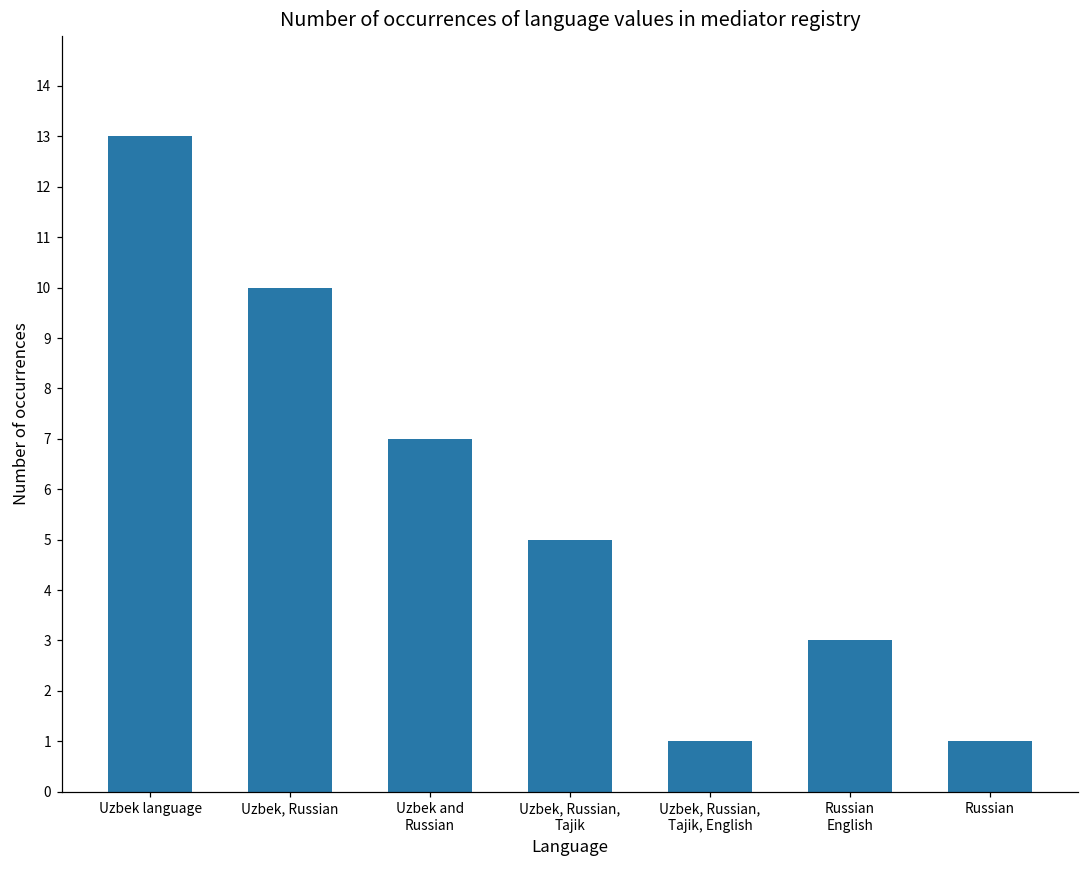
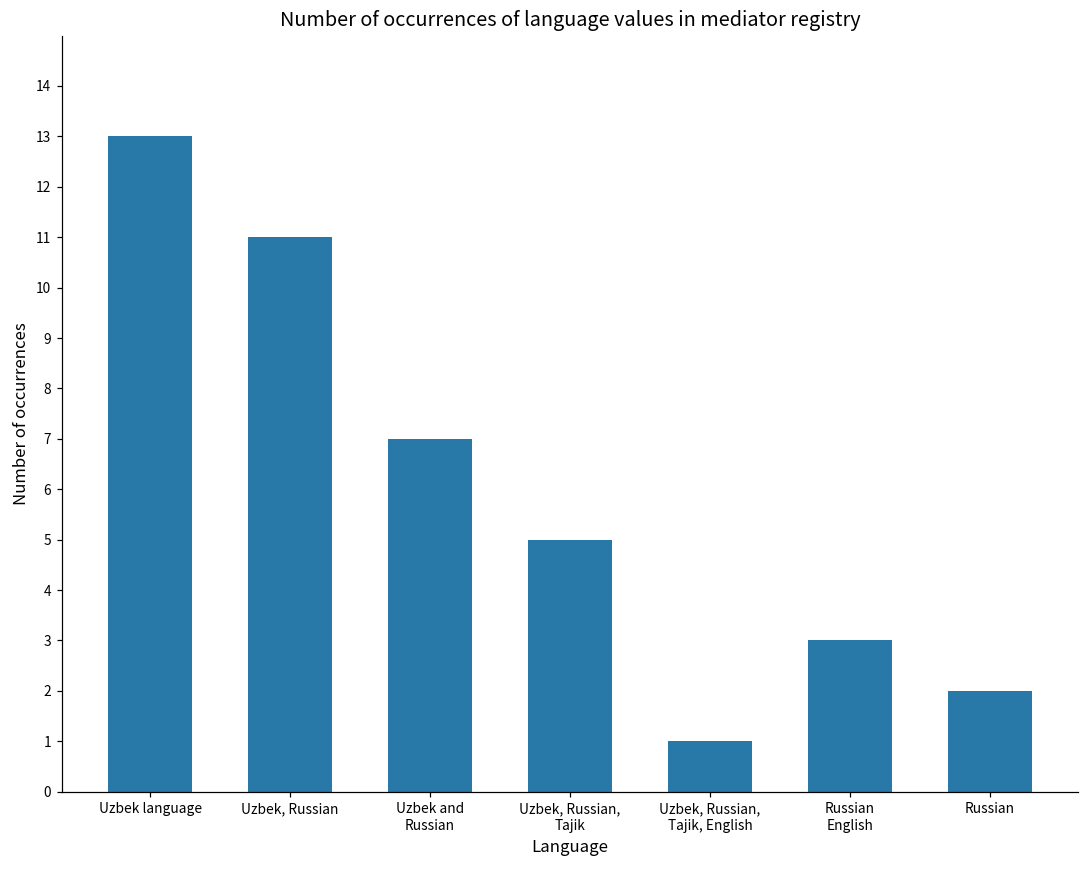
Uzbek, Russian: 10 -> 11
Russian: 1 -> 2
